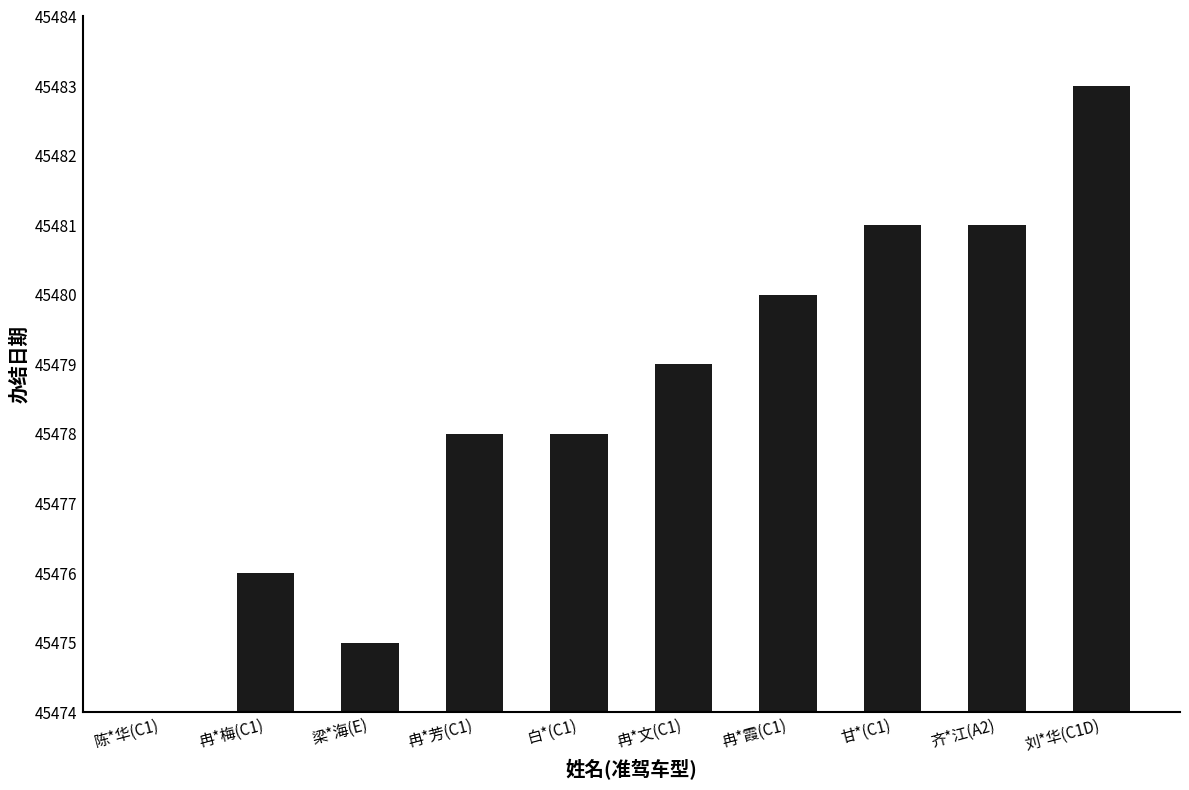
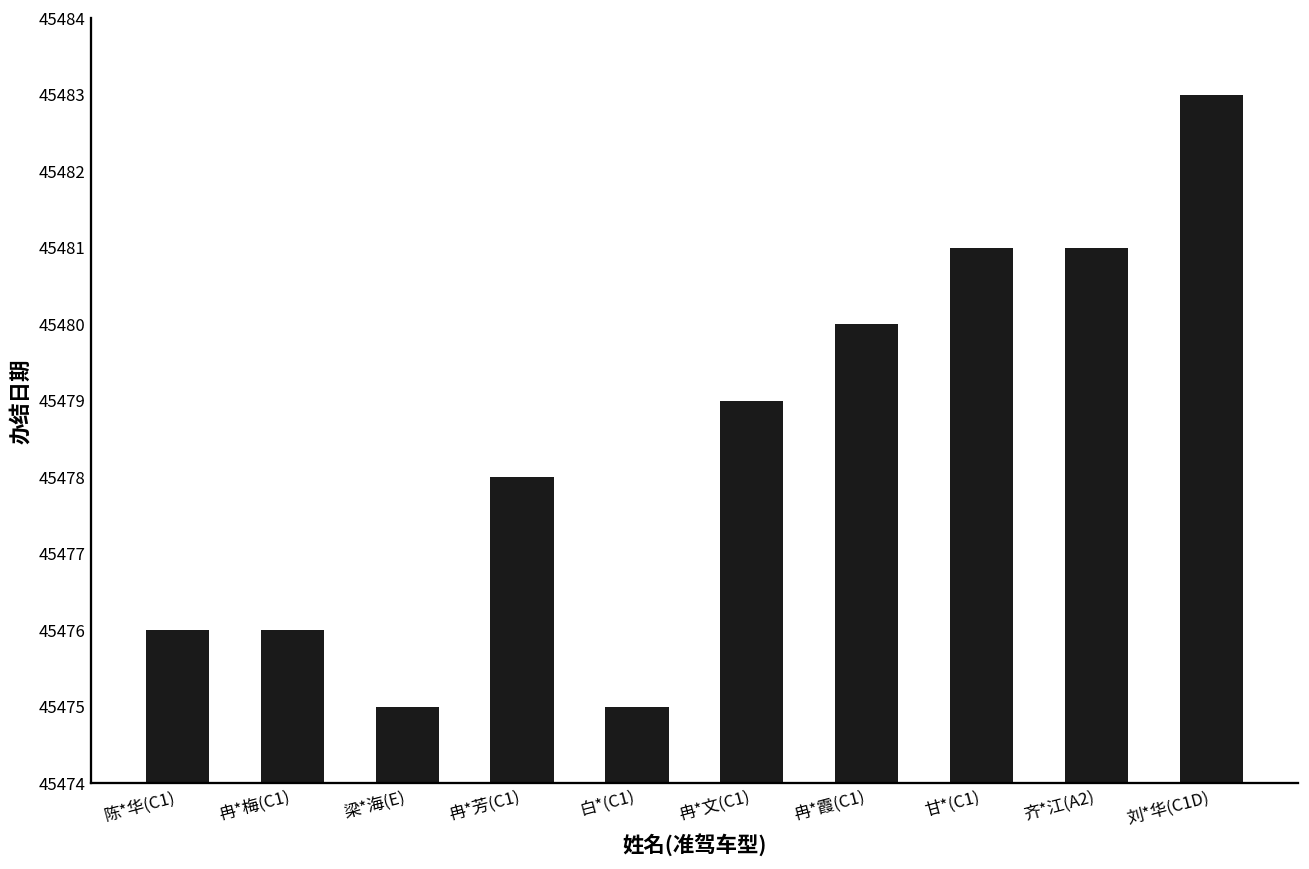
陈*华(C1): 45474 -> 45476
白*(C1): 45478 -> 45475
